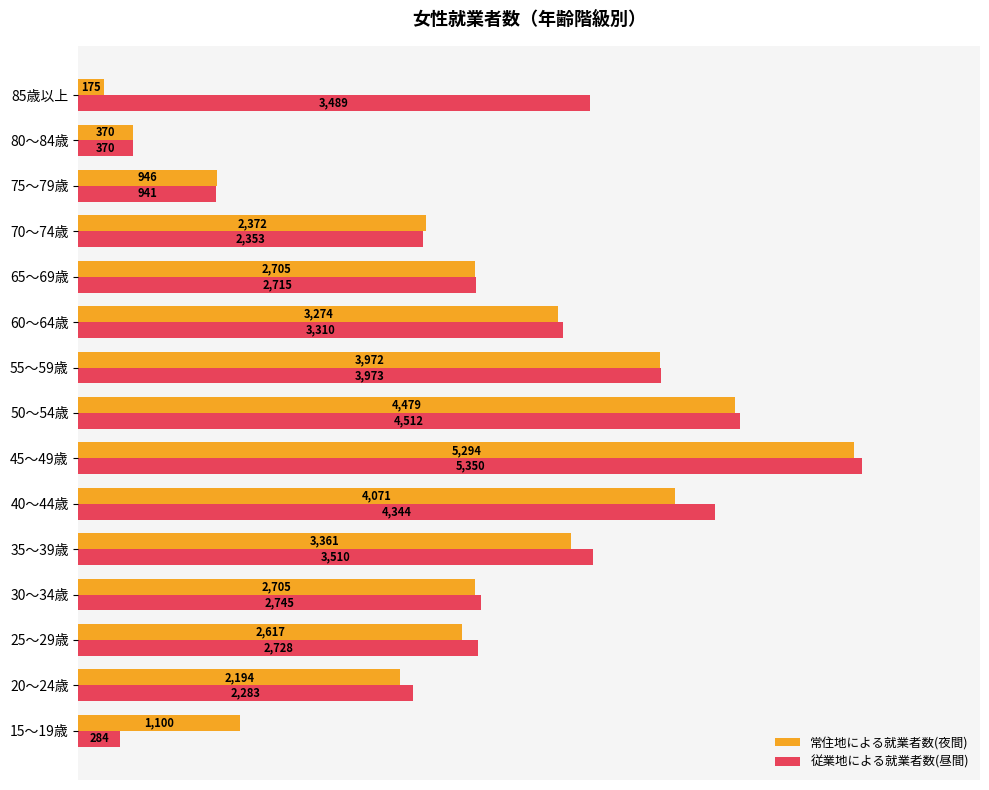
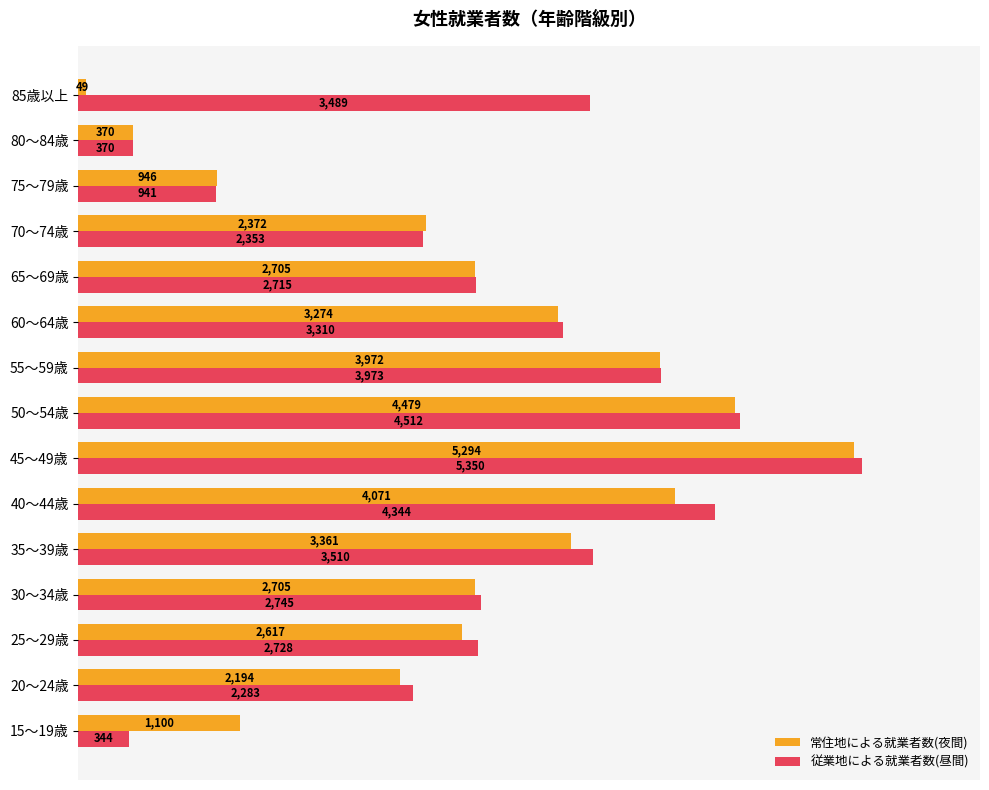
常住地による就業者数(夜間), 85歳以上: 175 -> 49
従業地による就業者数(昼間), 15～19歳: 284 -> 344
